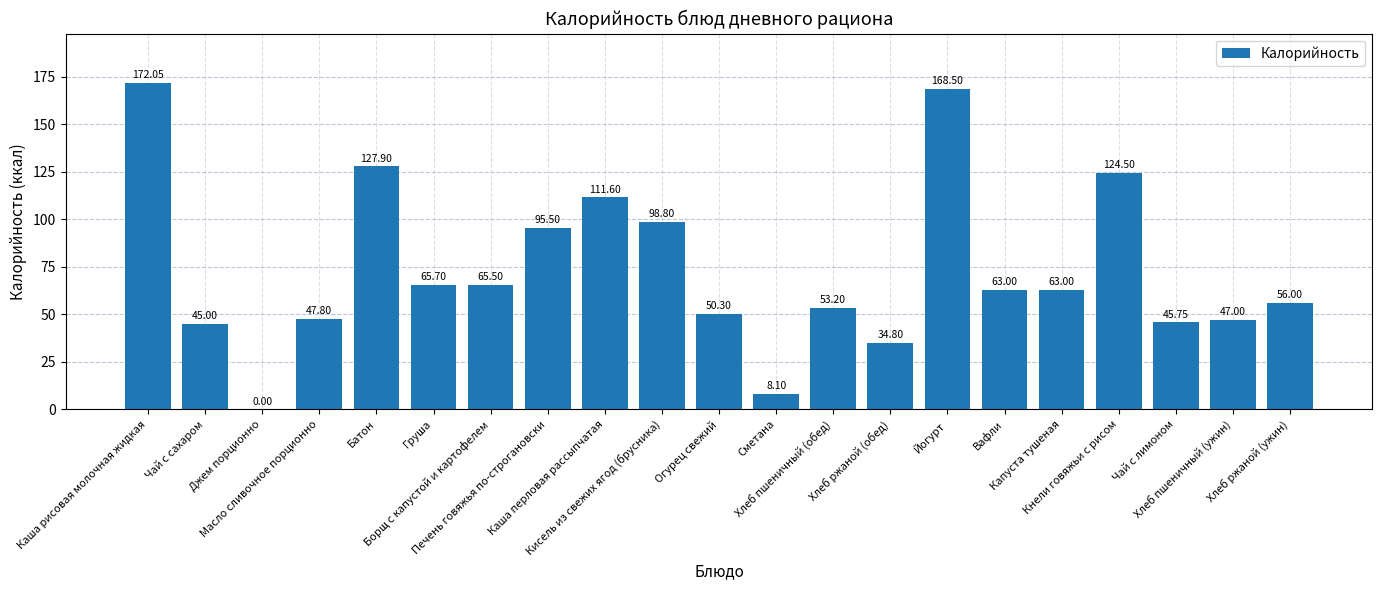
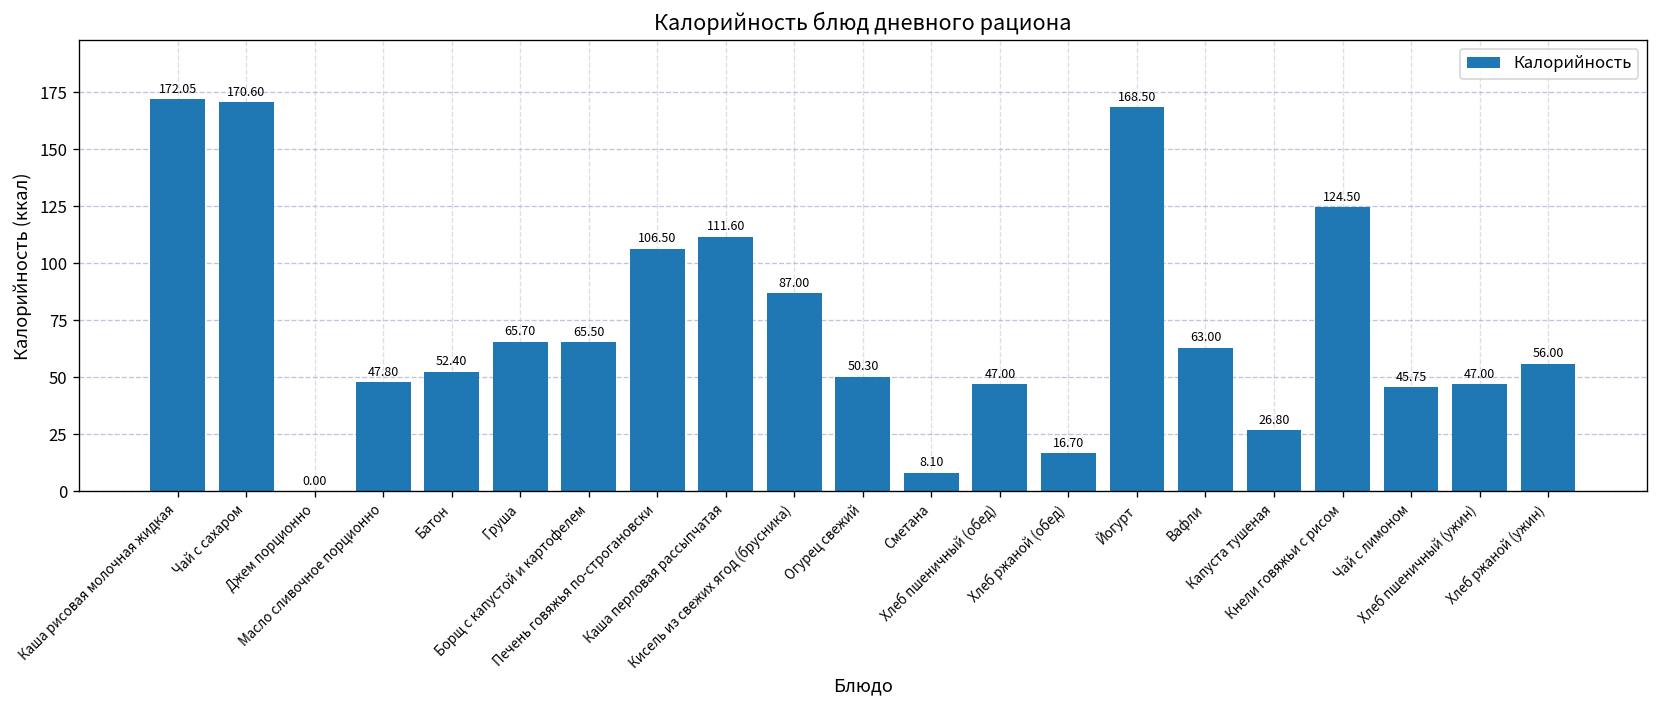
Чай с сахаром: 45.00 -> 170.60
Батон: 127.90 -> 52.40
Печень говяжья по-строгановски: 95.50 -> 106.50
Кисель из свежих ягод (брусника): 98.80 -> 87.00
Хлеб пшеничный (обед): 53.20 -> 47.00
Хлеб ржаной (обед): 34.80 -> 16.70
Капуста тушеная: 63.00 -> 26.80
